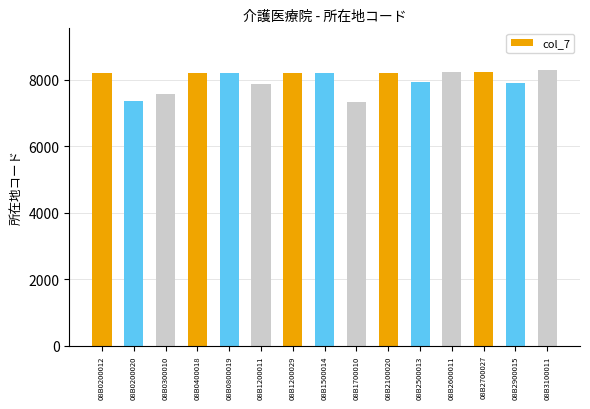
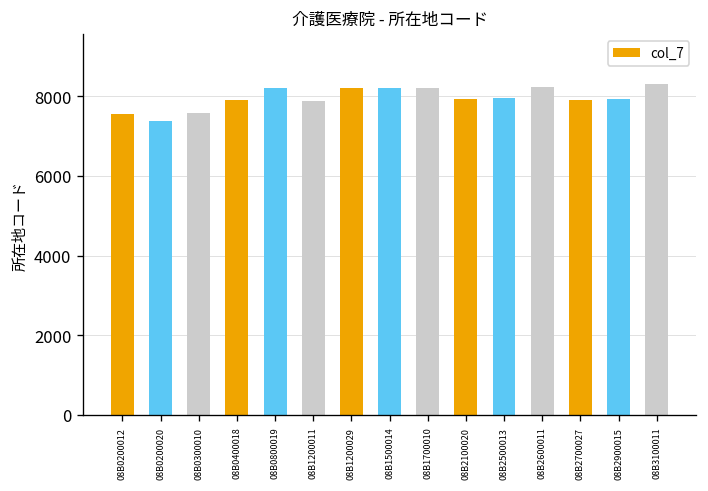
08B0200012: 8200 -> 7600
08B0400018: 8200 -> 7900
08B1700010: 7300 -> 8200
08B2100020: 8200 -> 7900
08B2700027: 8200 -> 7900
